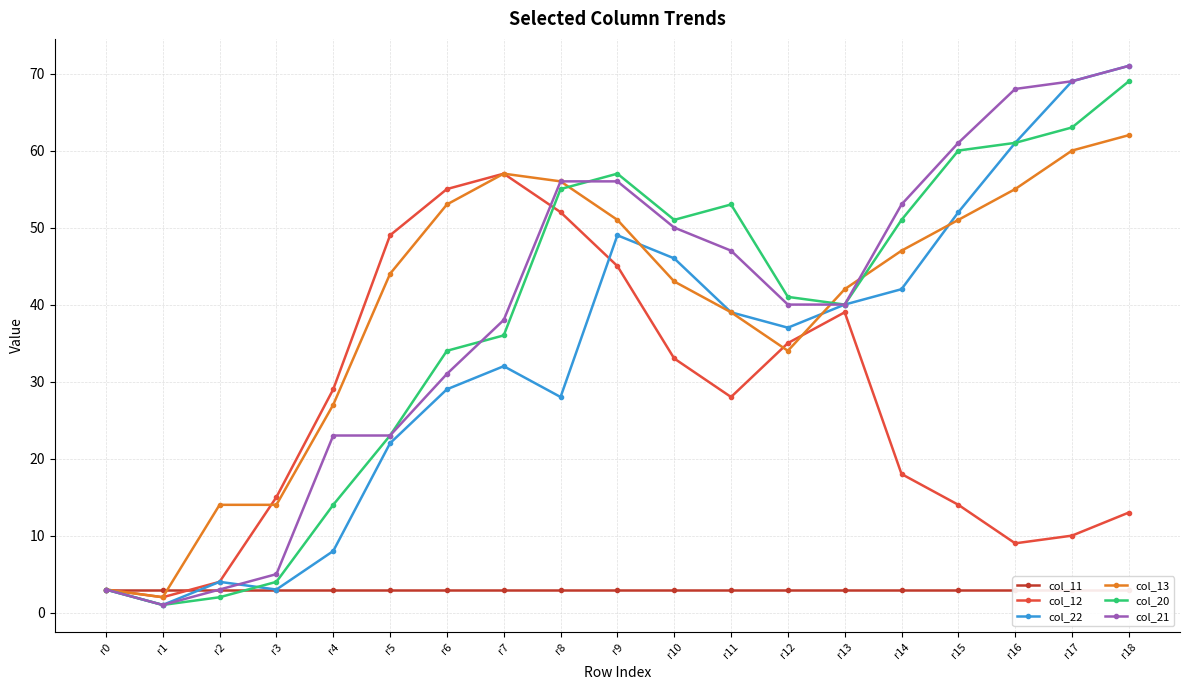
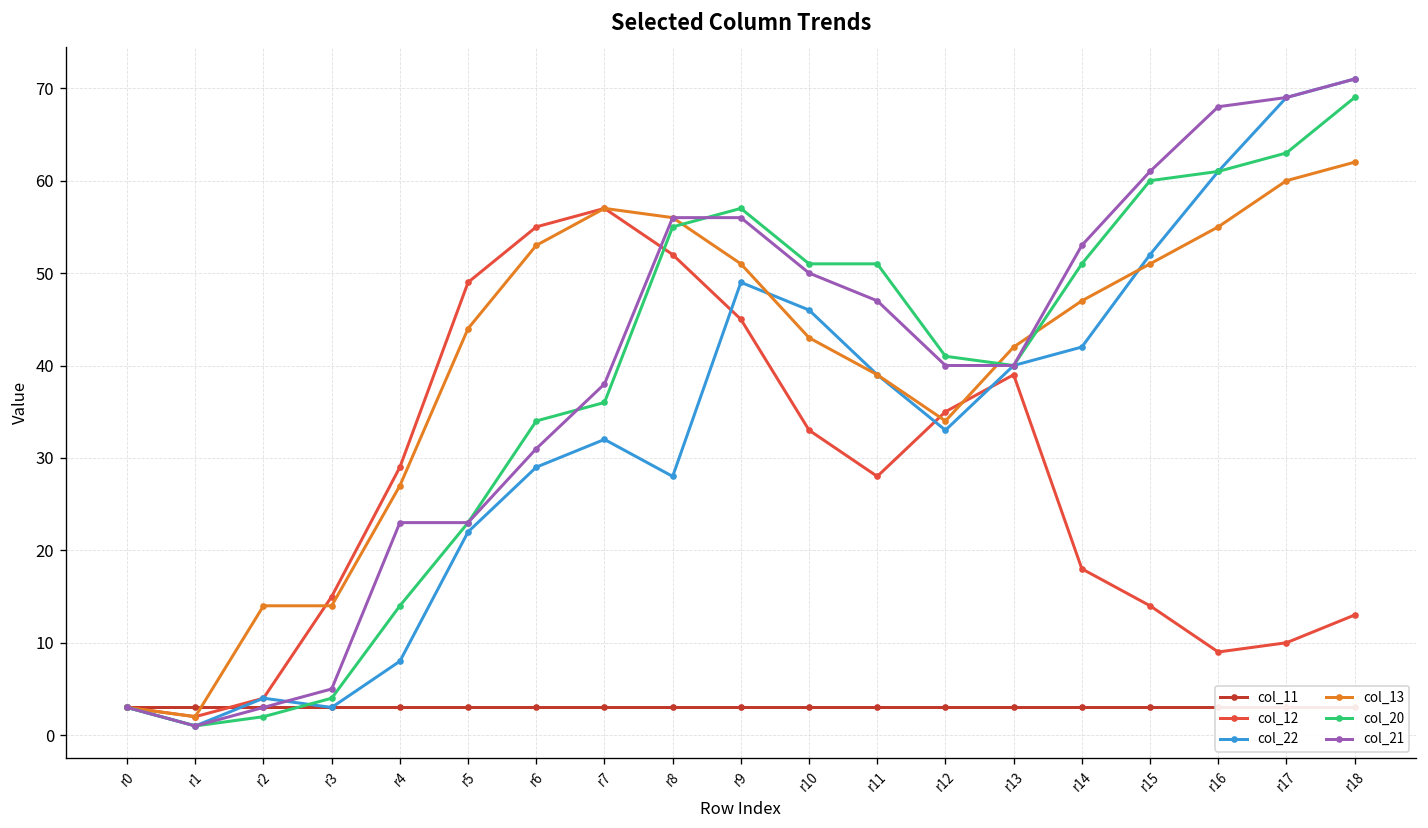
col_20, r11: 53 -> 51
col_22, r12: 37 -> 33
